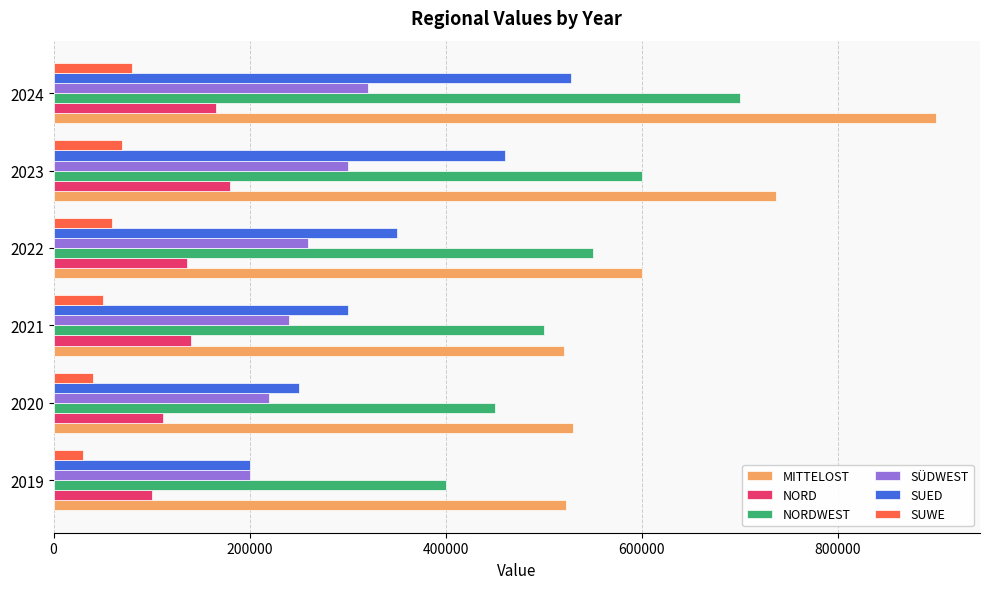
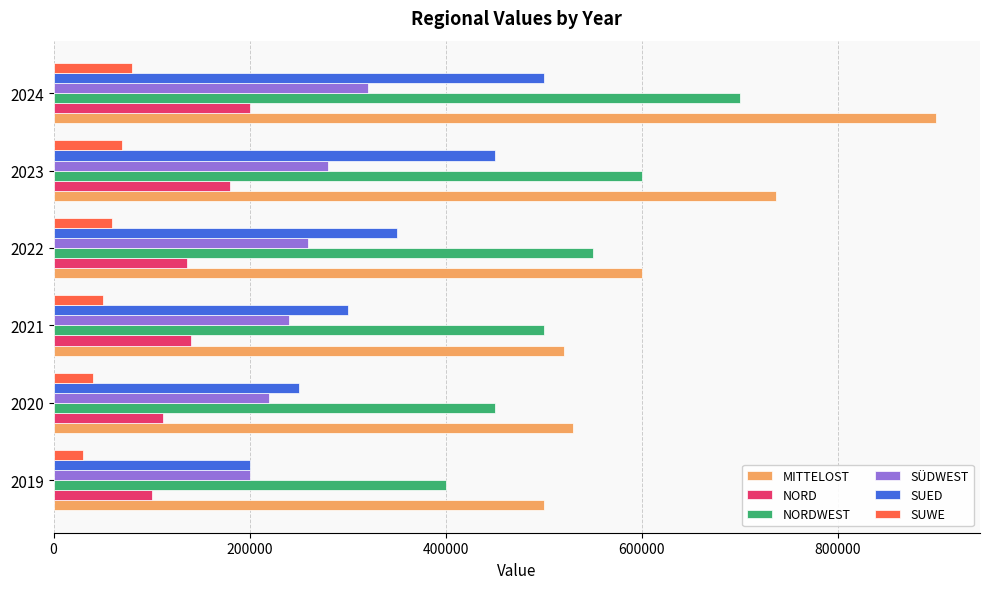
SUED, 2024: 530000 -> 500000
NORD, 2024: 170000 -> 200000
SUED, 2023: 460000 -> 450000
SÜDWEST, 2023: 300000 -> 280000
MITTELOST, 2019: 520000 -> 500000
